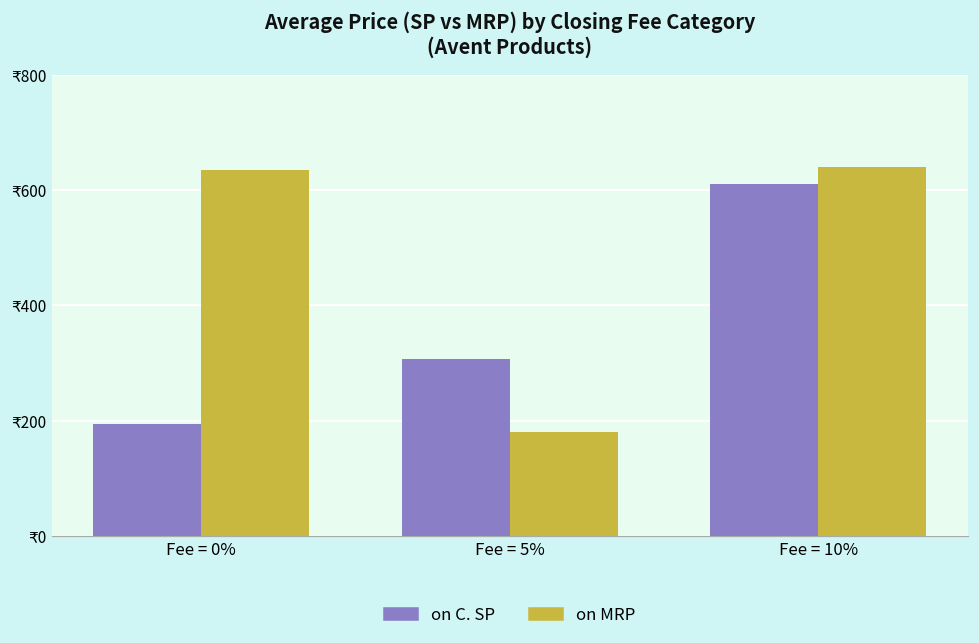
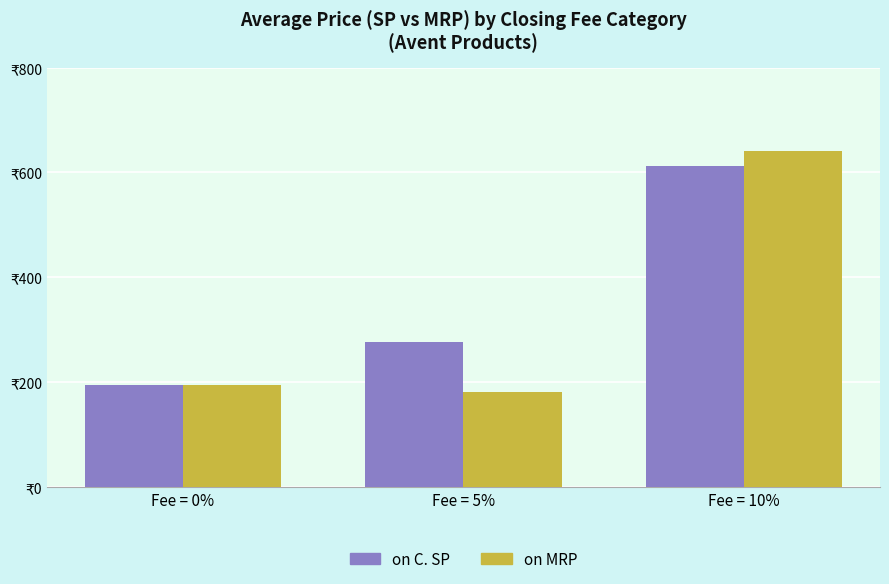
on MRP, Fee = 0%: ₹630 -> ₹200
on C. SP, Fee = 5%: ₹310 -> ₹280
